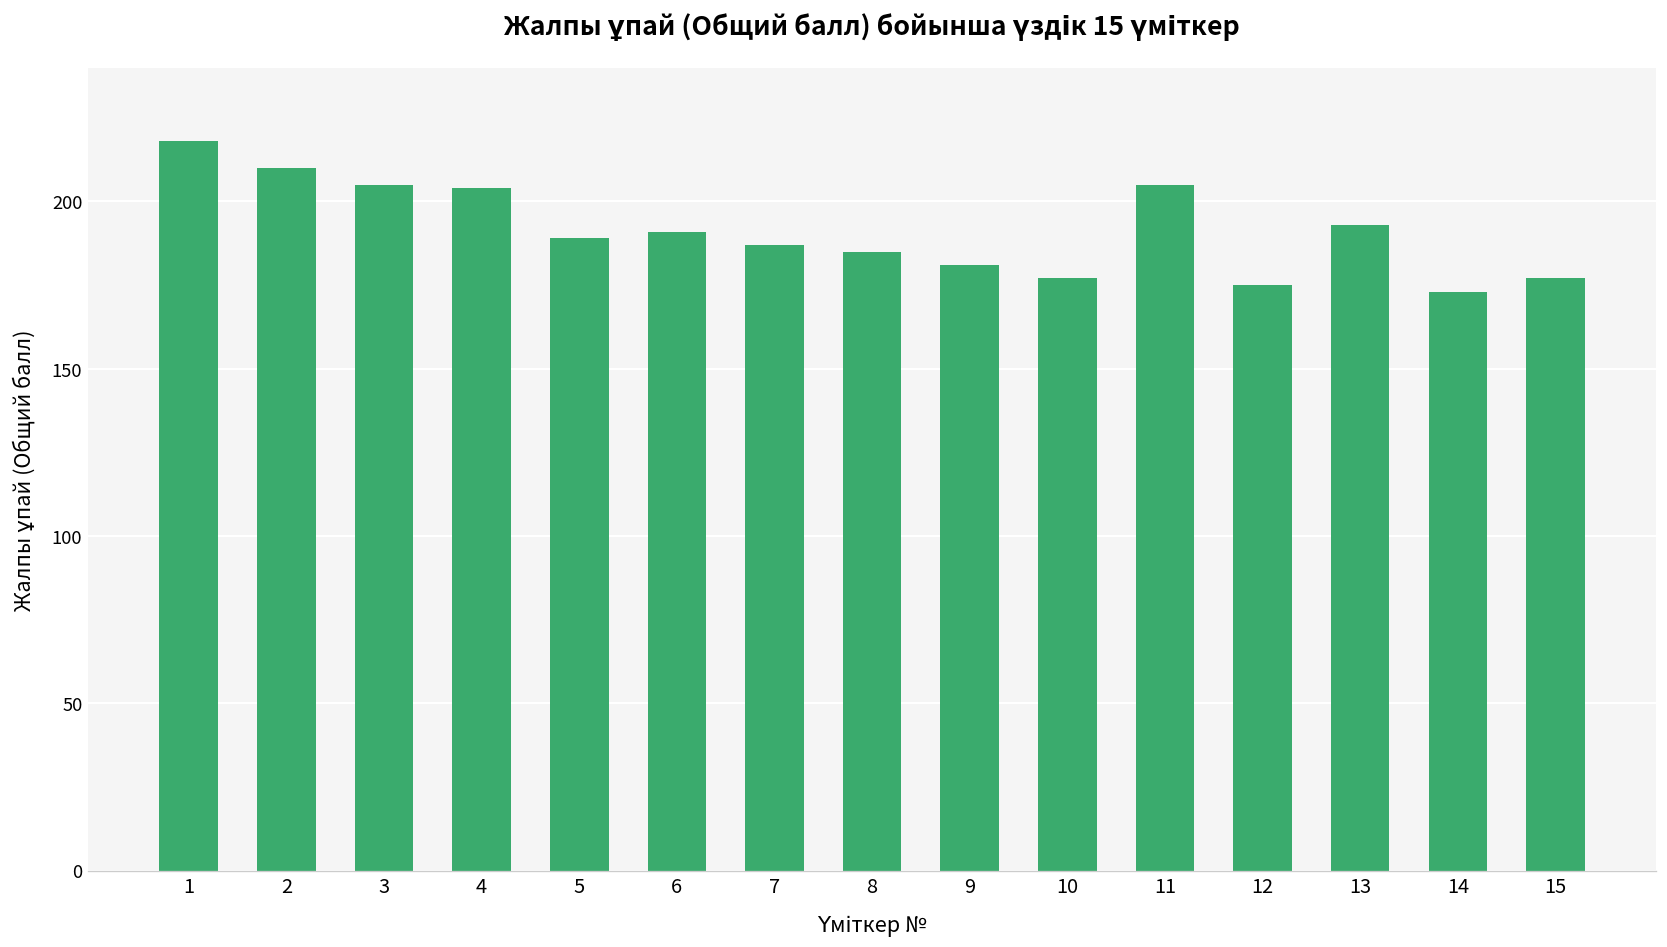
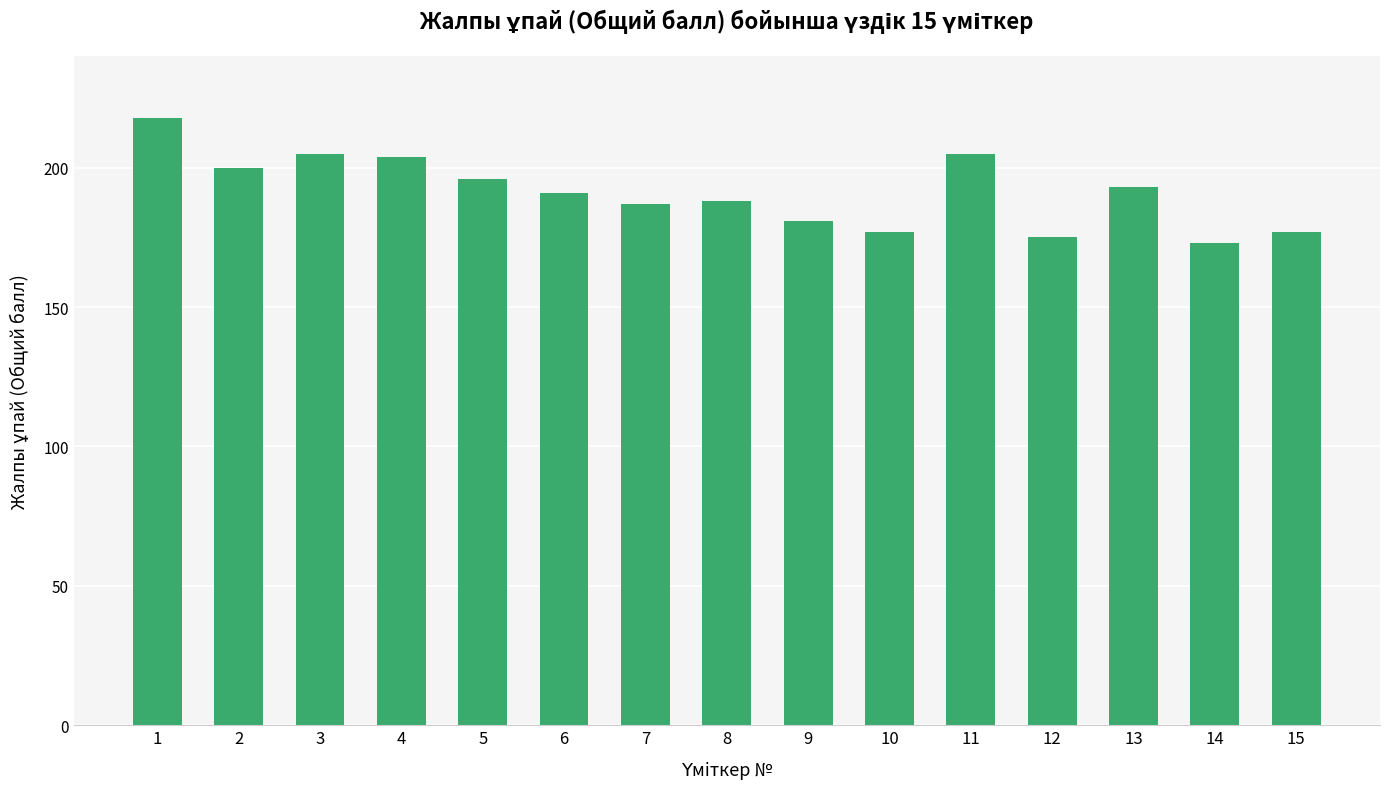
2: 210 -> 200
5: 189 -> 196
8: 185 -> 188
